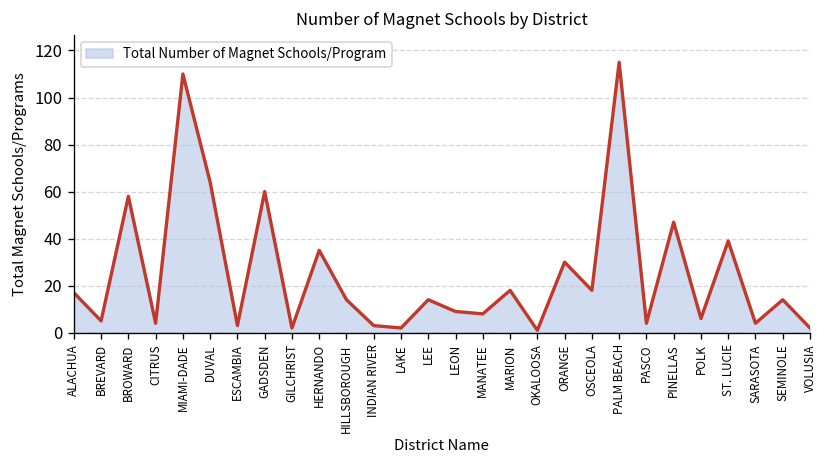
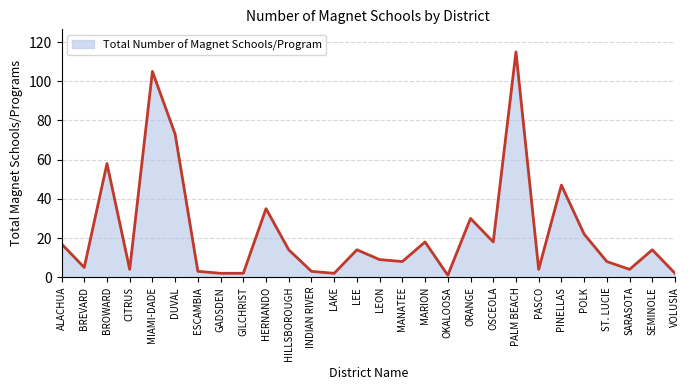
MIAMI-DADE: 110 -> 105
DUVAL: 64 -> 73
GADSDEN: 60 -> 2
POLK: 6 -> 22
ST. LUCIE: 39 -> 8
